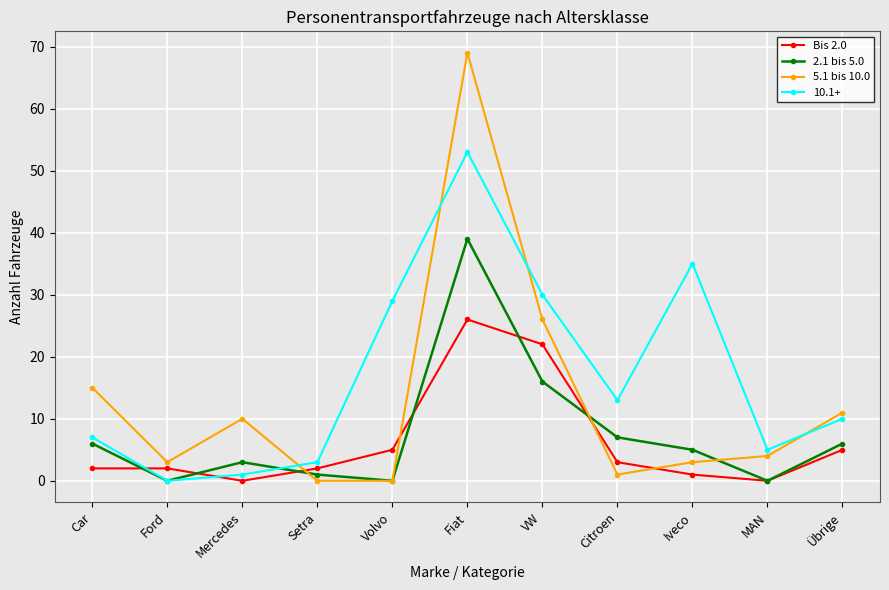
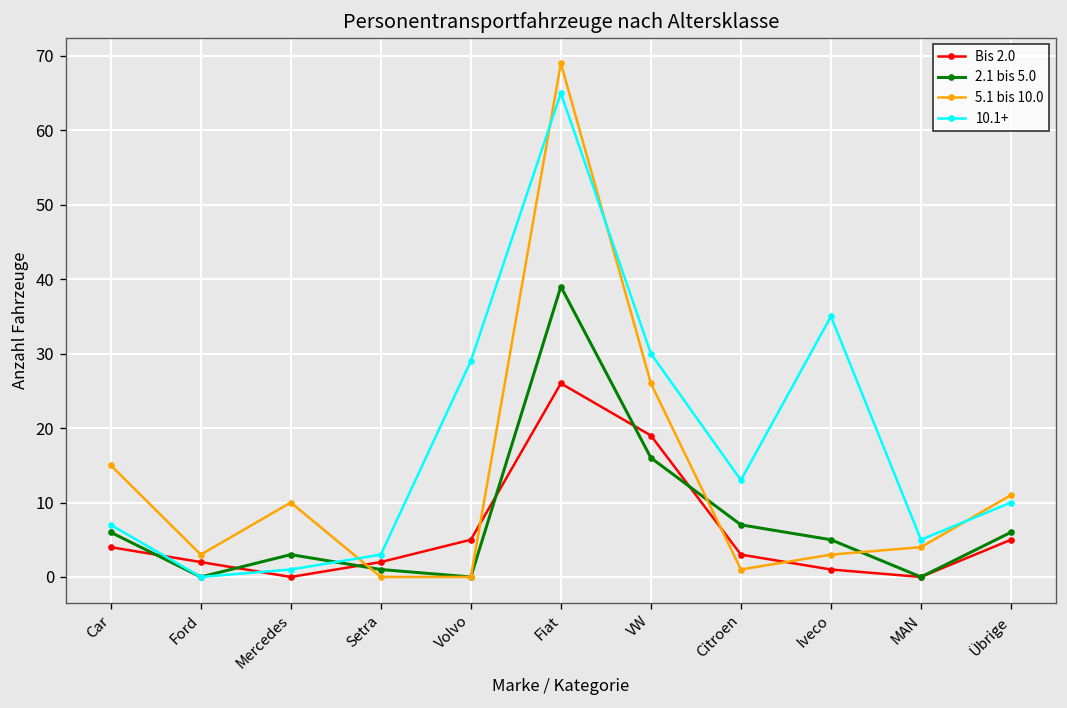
Bis 2.0, Car: 2 -> 4
10.1+, Fiat: 53 -> 65
Bis 2.0, VW: 22 -> 19
